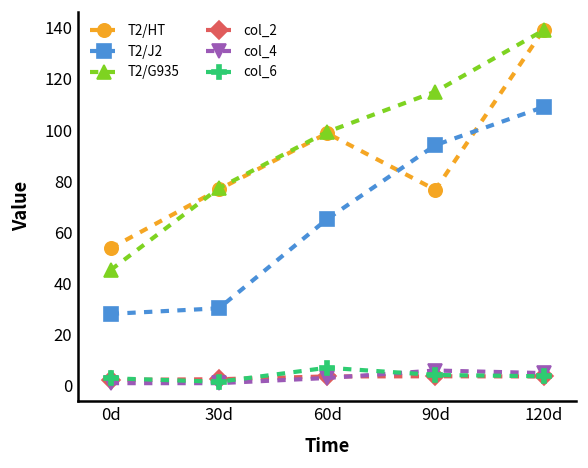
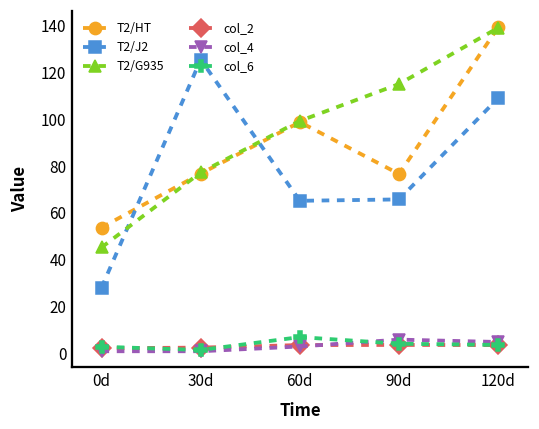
T2/J2, 30d: 30 -> 125
T2/J2, 90d: 94 -> 66
